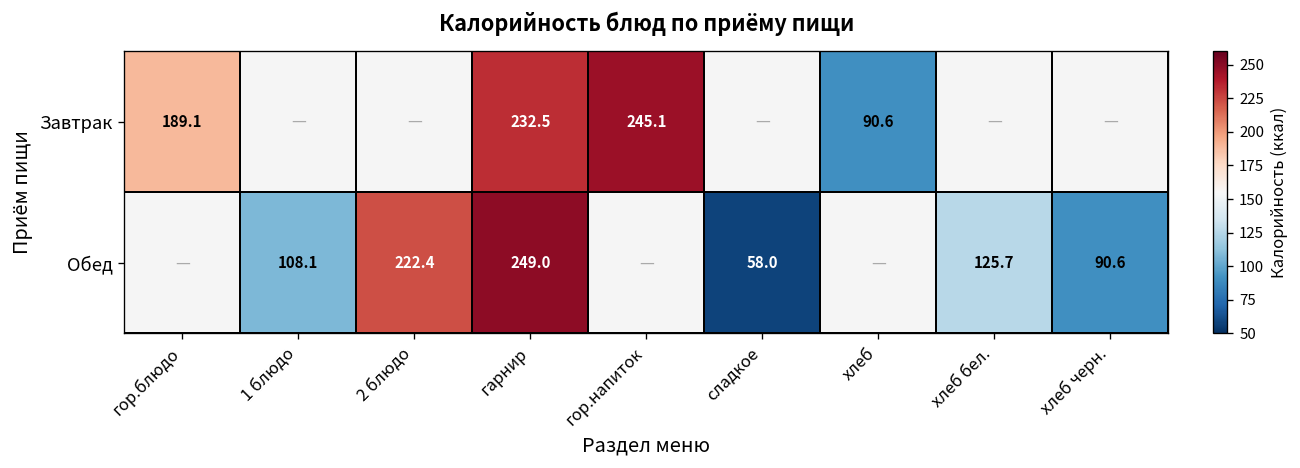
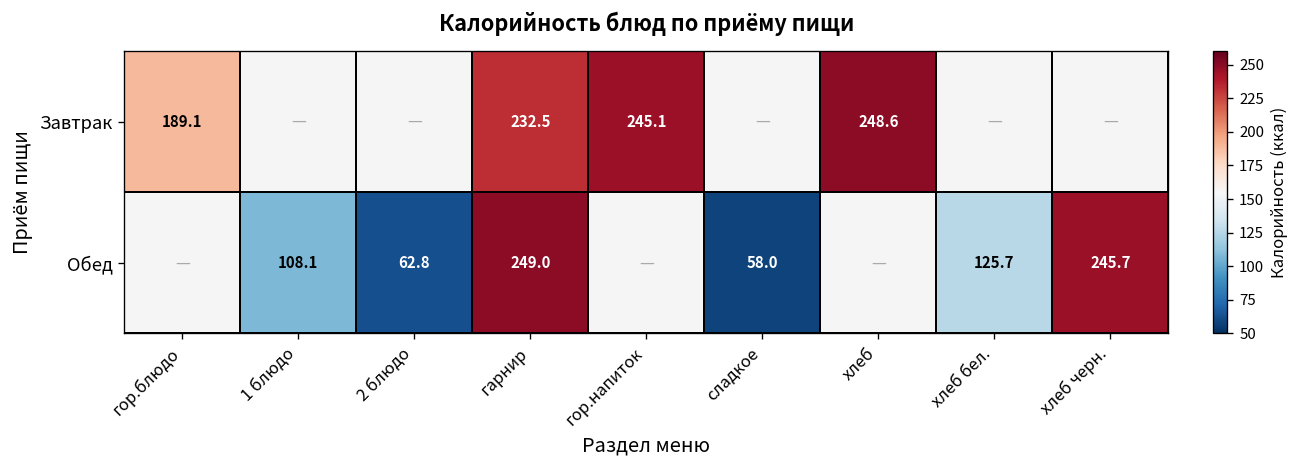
Завтрак, хлеб: 90.6 -> 248.6
Обед, 2 блюдо: 222.4 -> 62.8
Обед, хлеб черн.: 90.6 -> 245.7
